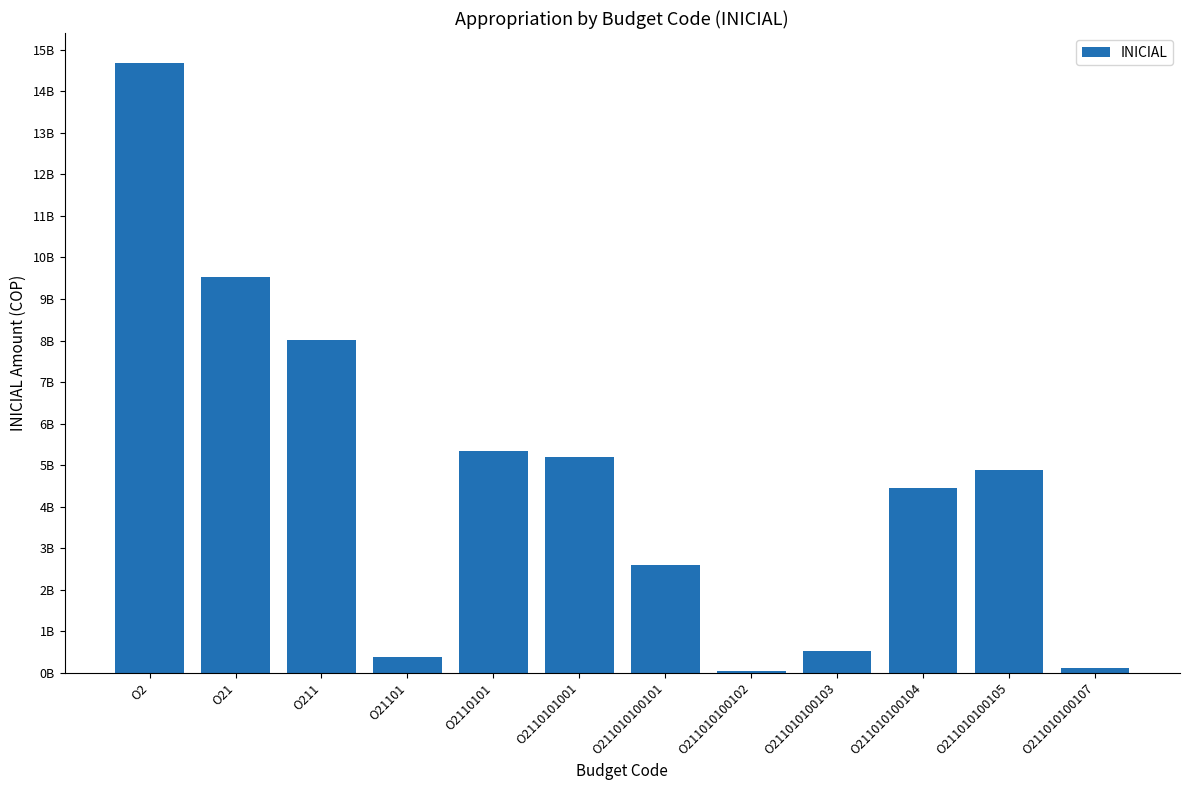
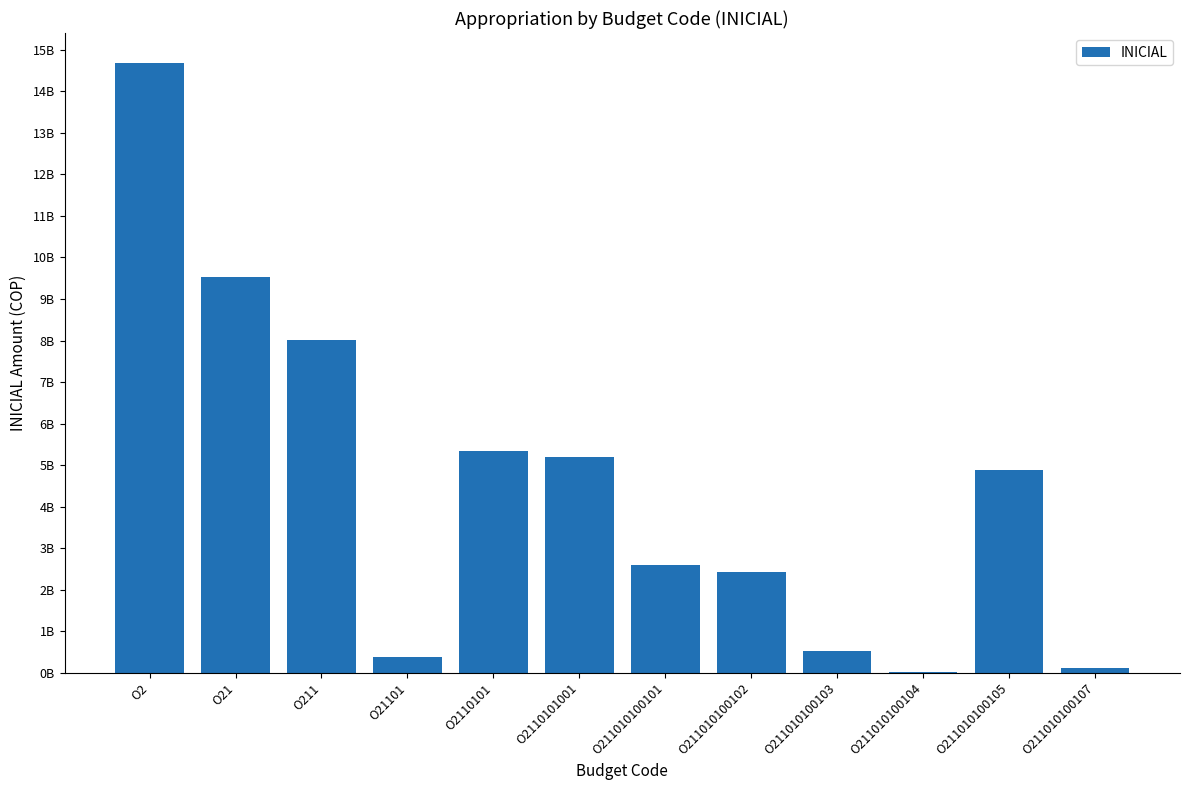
O211010100102: 0 -> 2400000000
O211010100104: 4400000000 -> 0
